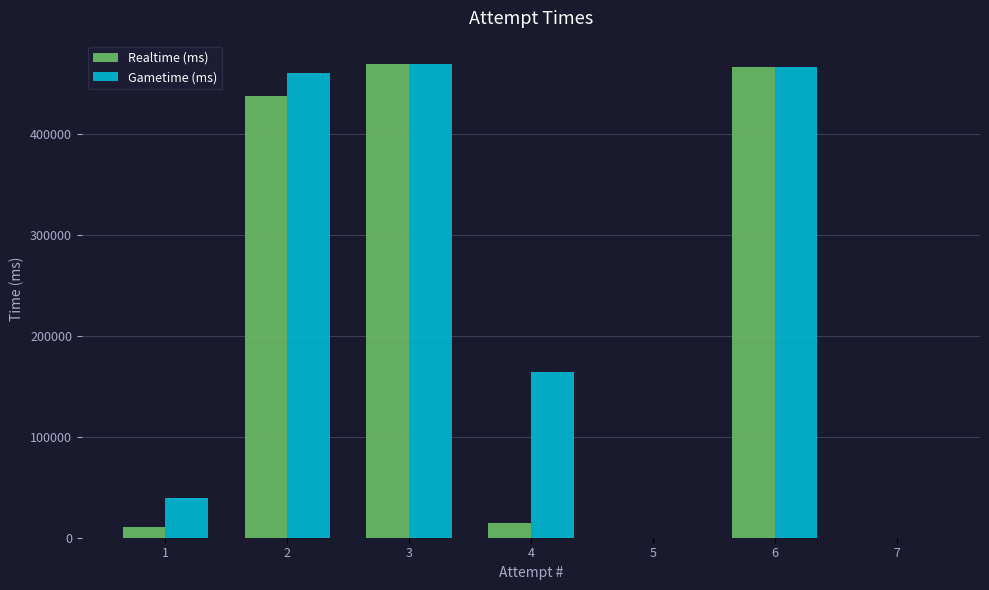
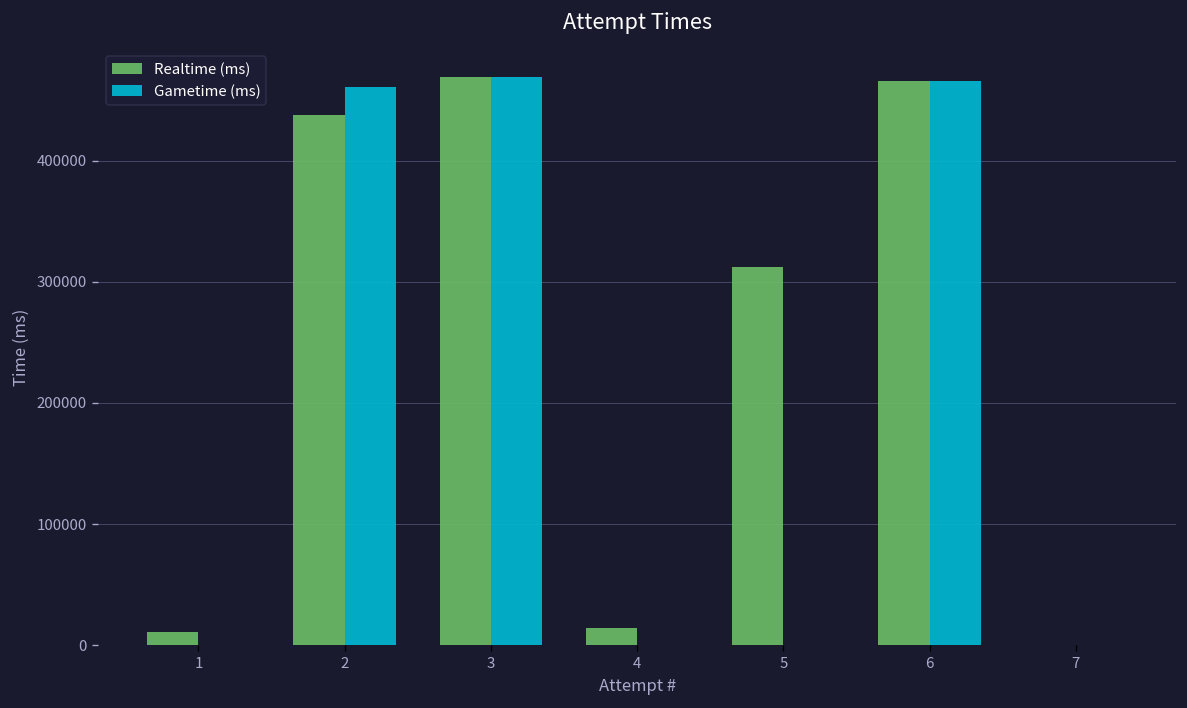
Gametime (ms), 1: 39000 -> 0
Gametime (ms), 4: 164000 -> 0
Realtime (ms), 5: 0 -> 312000
